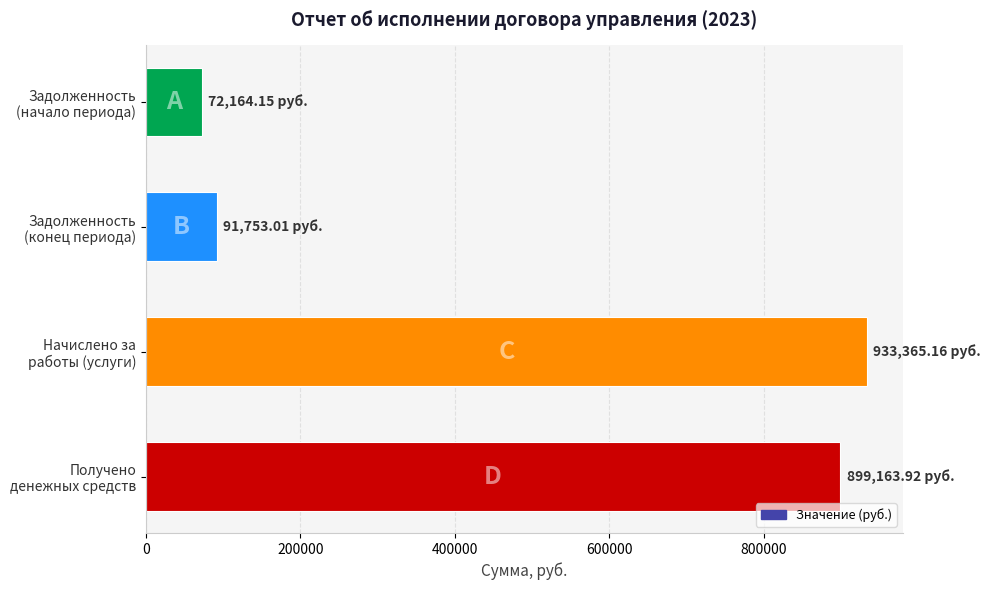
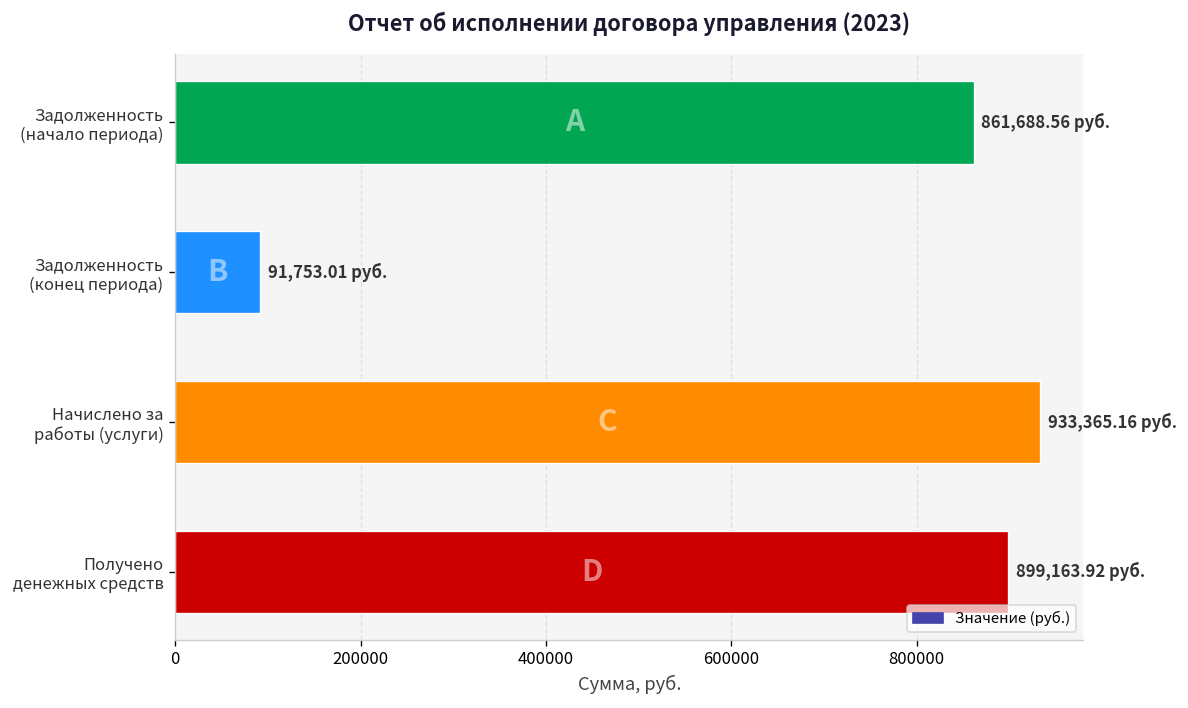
Задолженность (начало периода): 72,164.15 -> 861,688.56
